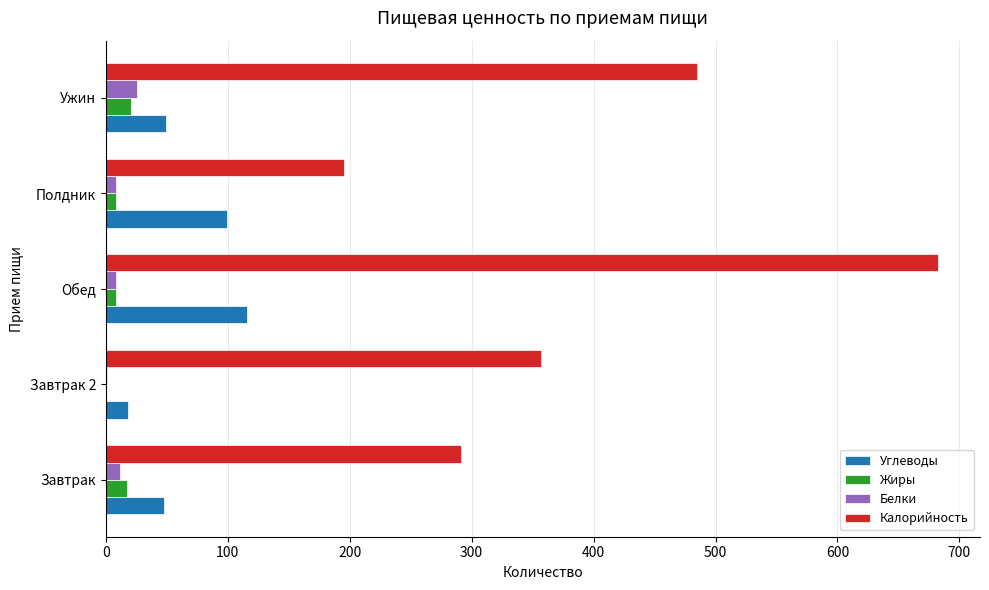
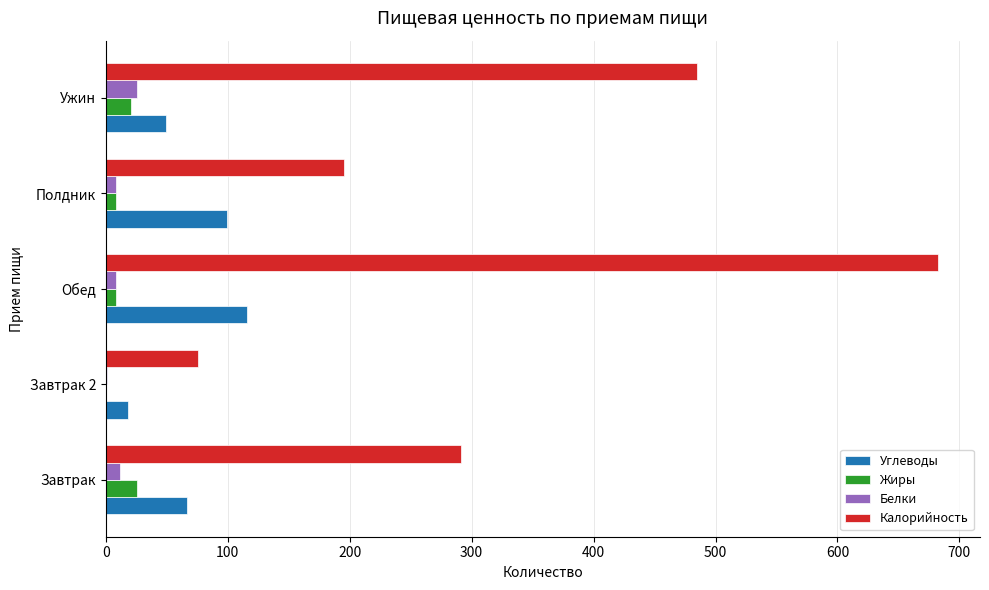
Калорийность, Завтрак 2: 357 -> 76
Жиры, Завтрак: 18 -> 26
Углеводы, Завтрак: 48 -> 67
